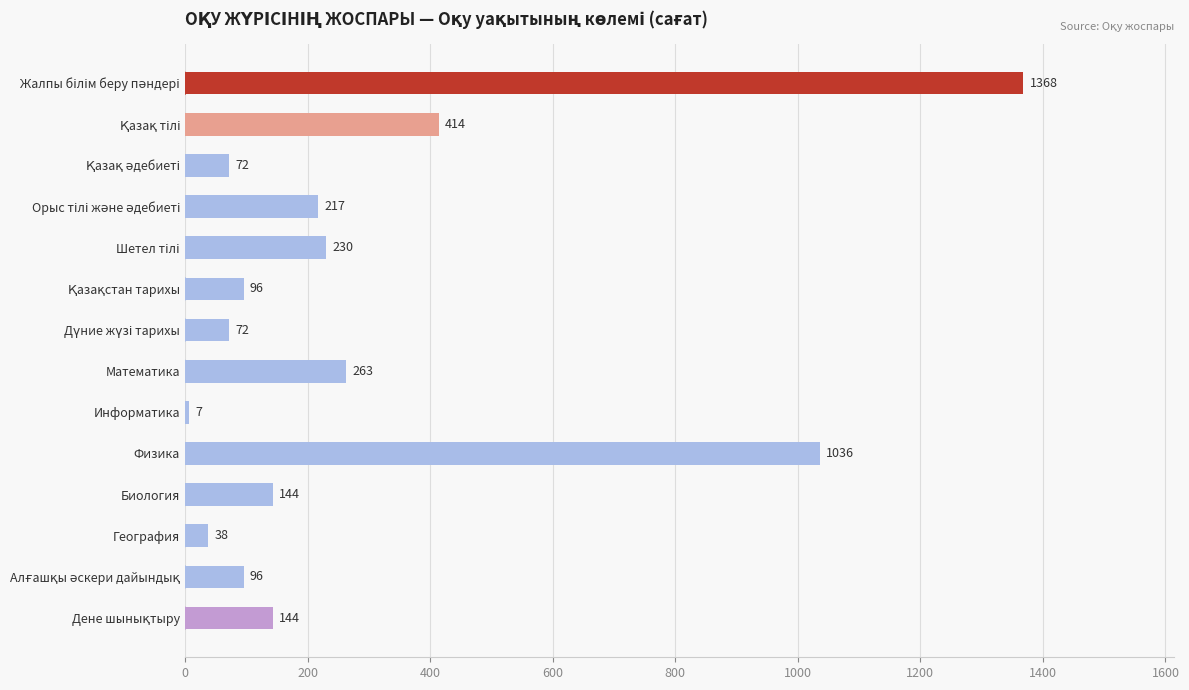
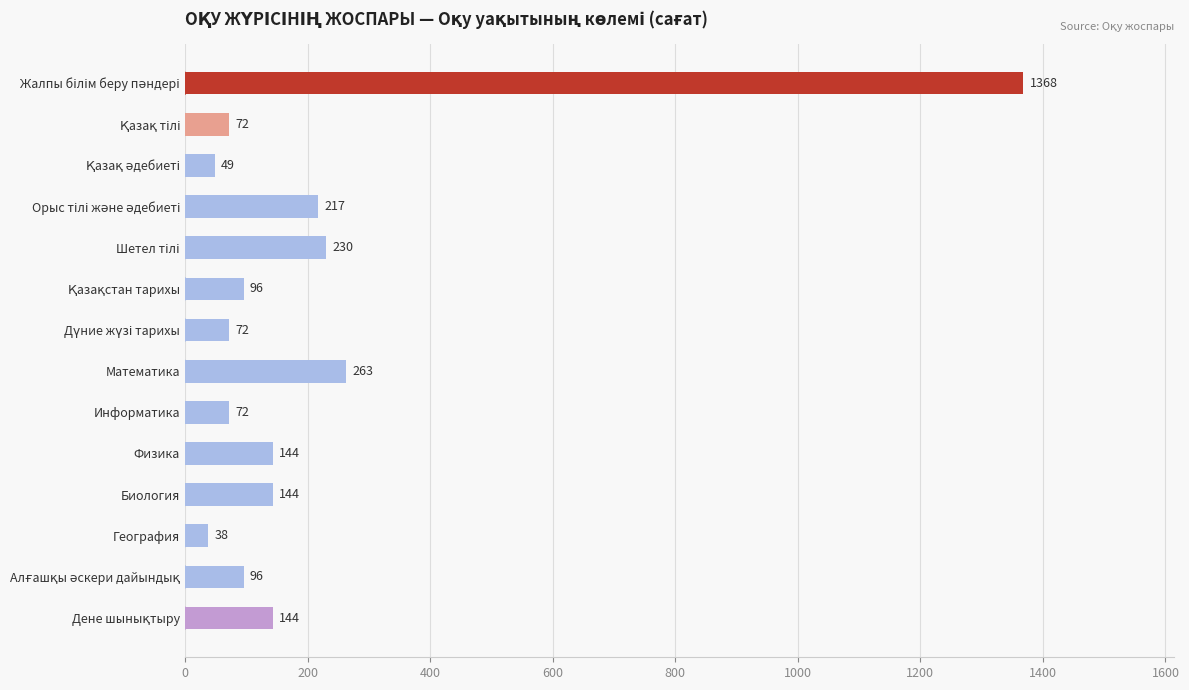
Қазақ тілі: 414 -> 72
Қазақ әдебиеті: 72 -> 49
Информатика: 7 -> 72
Физика: 1036 -> 144
